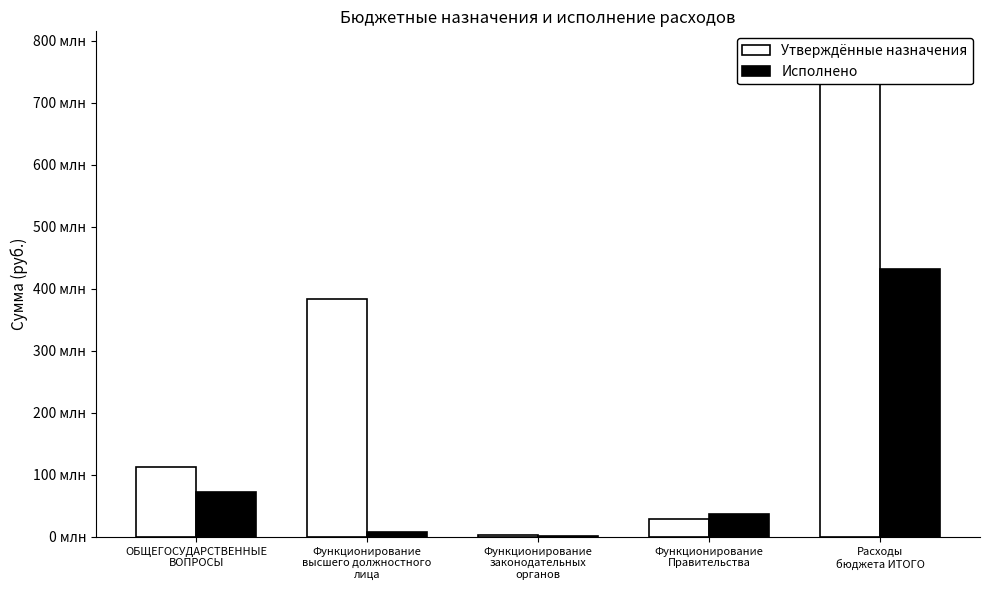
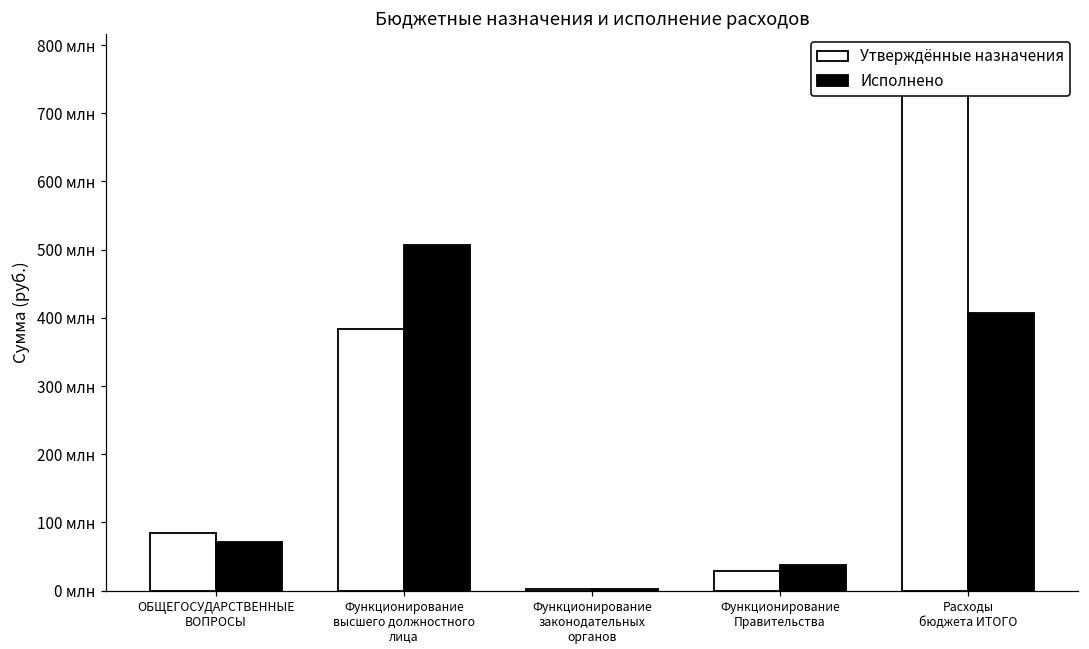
Утверждённые назначения, ОБЩЕГОСУДАРСТВЕННЫЕ ВОПРОСЫ: 110 млн -> 90 млн
Исполнено, Функционирование высшего должностного лица: 10 млн -> 510 млн
Исполнено, Расходы бюджета ИТОГО: 430 млн -> 410 млн
